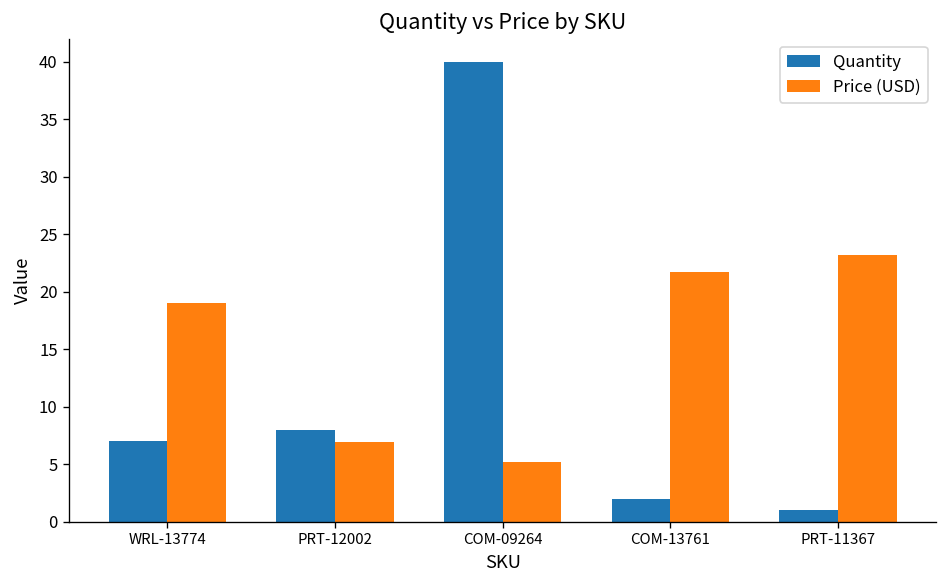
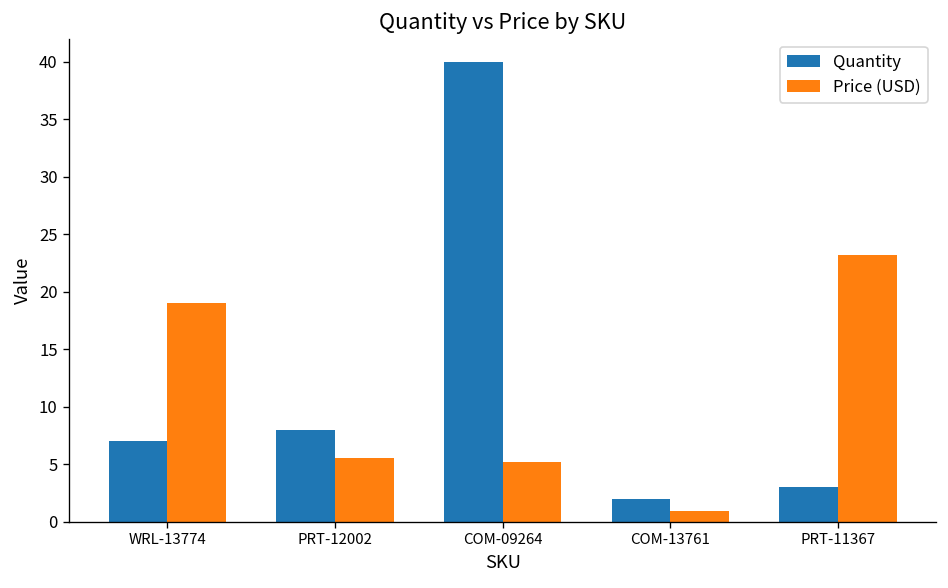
Price (USD), PRT-12002: 7 -> 6
Price (USD), COM-13761: 22 -> 1
Quantity, PRT-11367: 1 -> 3
